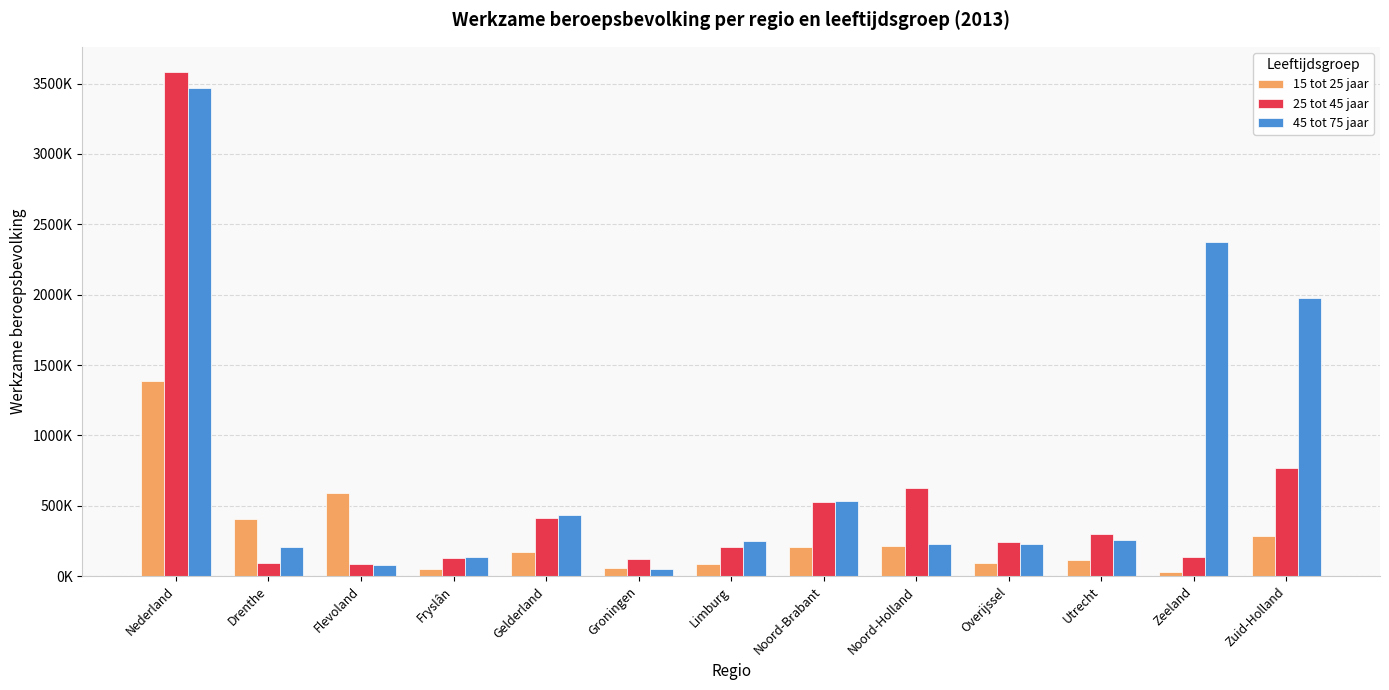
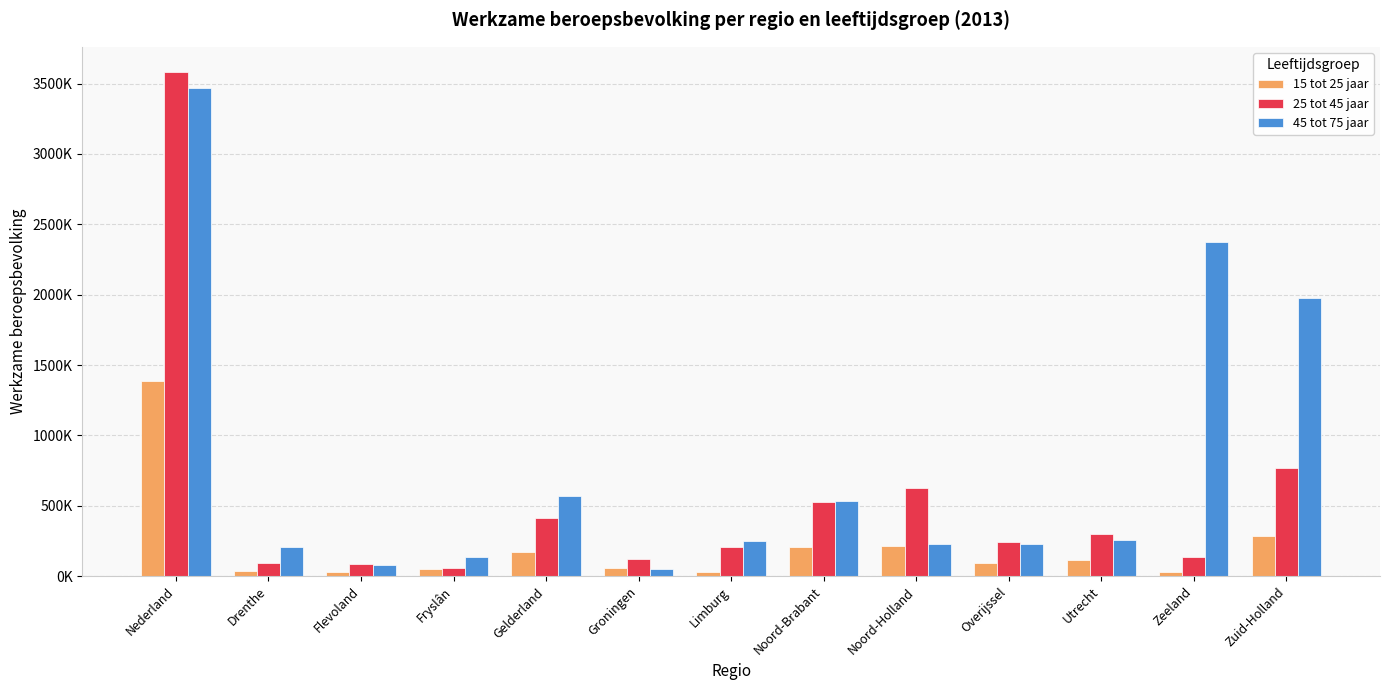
15 tot 25 jaar, Drenthe: 410000 -> 30000
15 tot 25 jaar, Flevoland: 590000 -> 30000
25 tot 45 jaar, Fryslân: 130000 -> 60000
45 tot 75 jaar, Gelderland: 440000 -> 570000
15 tot 25 jaar, Limburg: 90000 -> 30000
